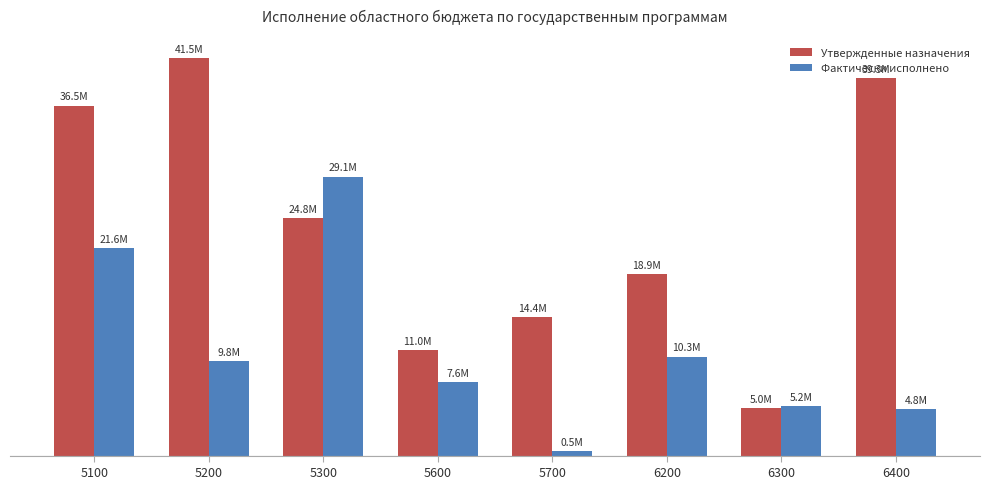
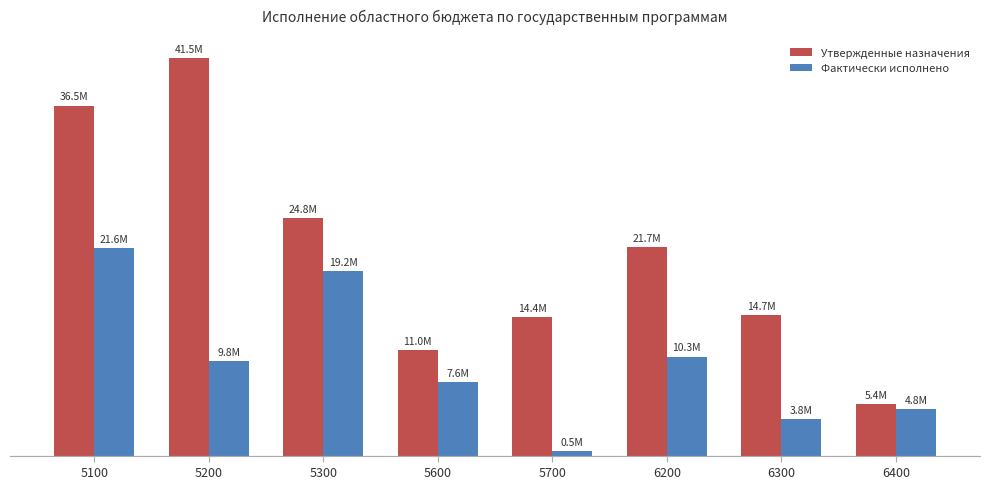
Фактически исполнено, 5300: 29.1M -> 19.2M
Утвержденные назначения, 6200: 18.9M -> 21.7M
Утвержденные назначения, 6300: 5.0M -> 14.7M
Фактически исполнено, 6300: 5.2M -> 3.8M
Утвержденные назначения, 6400: 39.3M -> 5.4M
